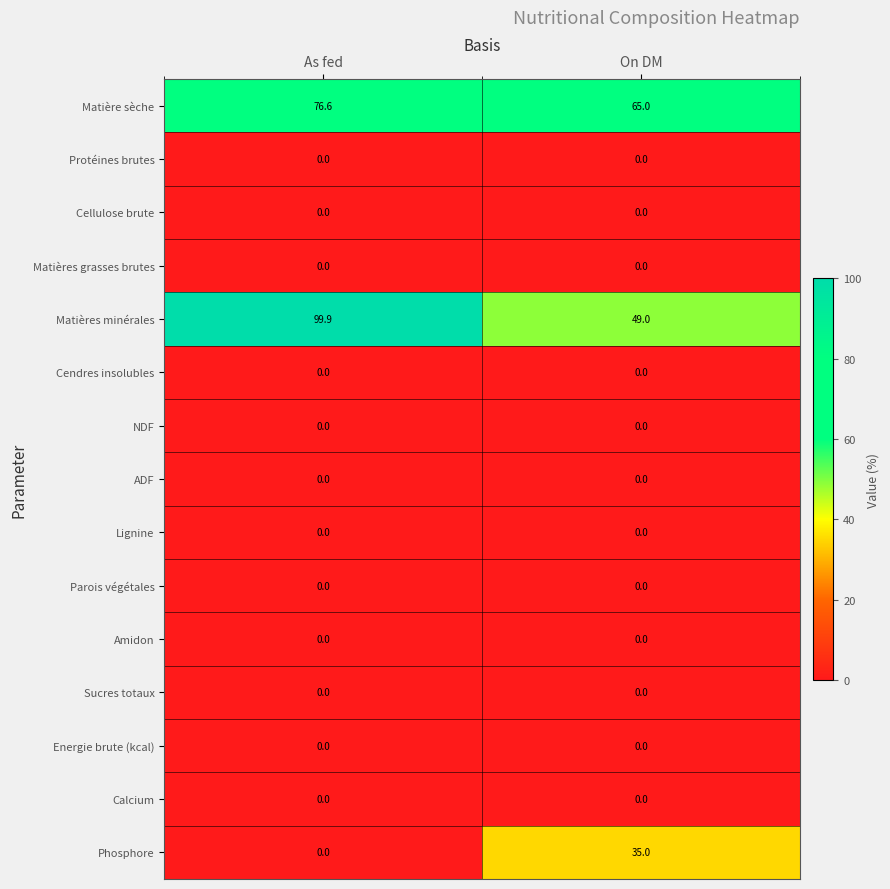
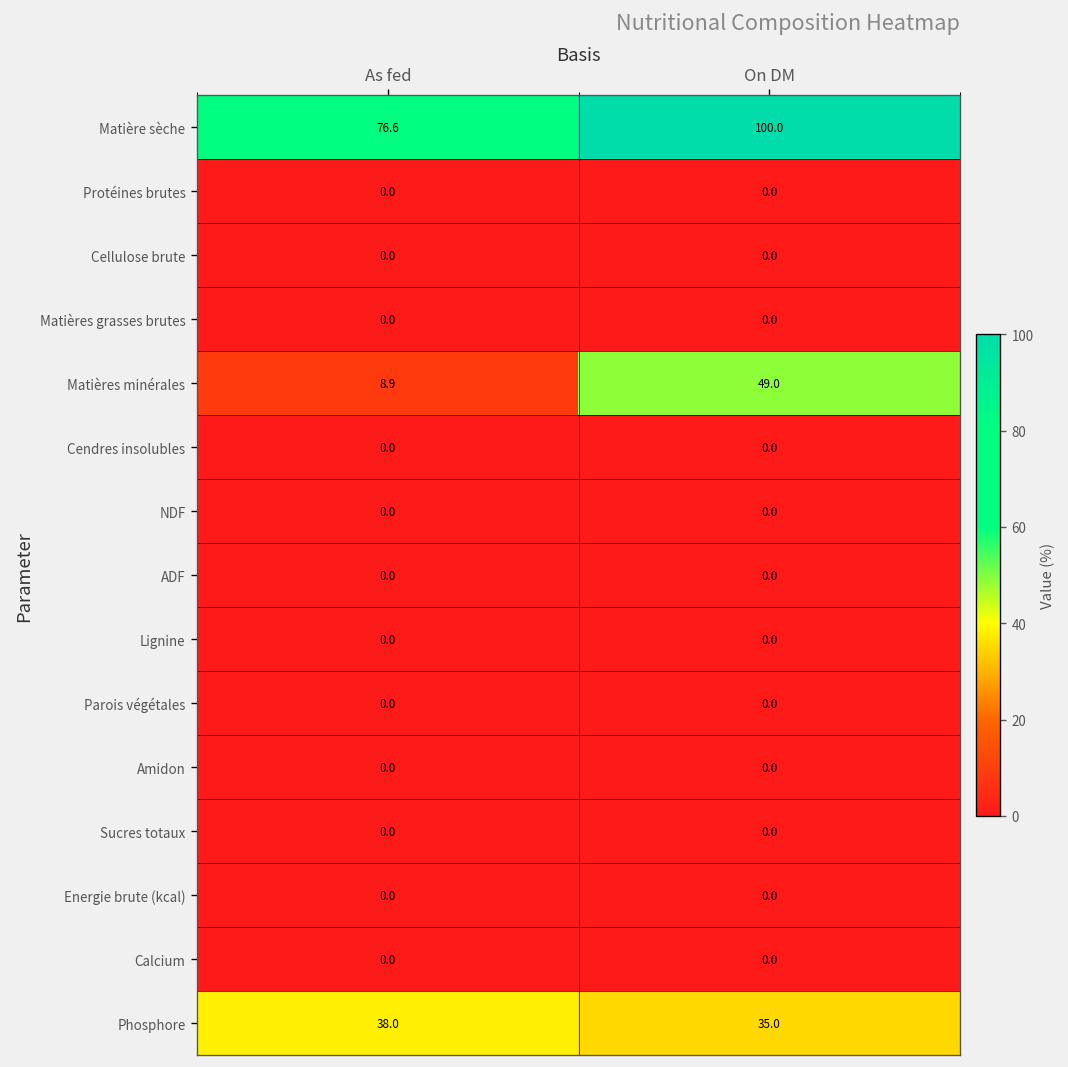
Matière sèche, On DM: 65.0 -> 100.0
Matières minérales, As fed: 99.9 -> 8.9
Phosphore, As fed: 0.0 -> 38.0
